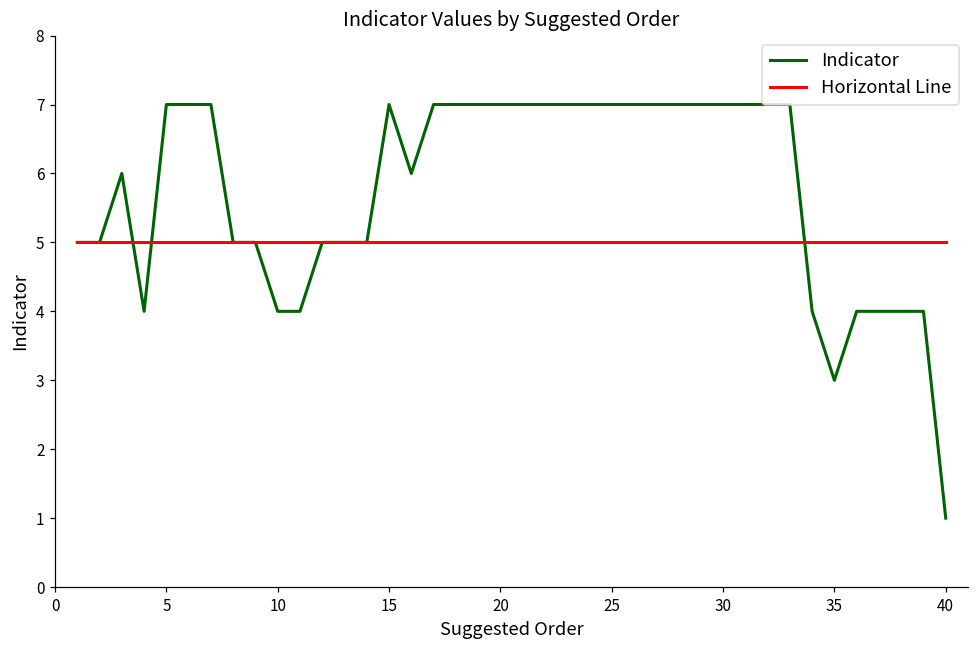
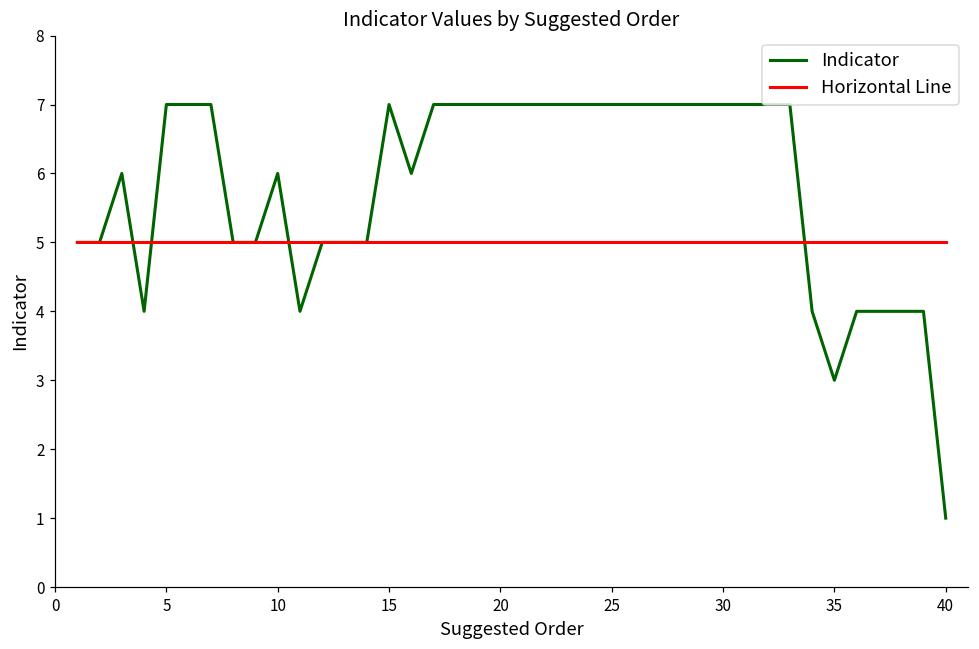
Indicator, 10: 4 -> 6
